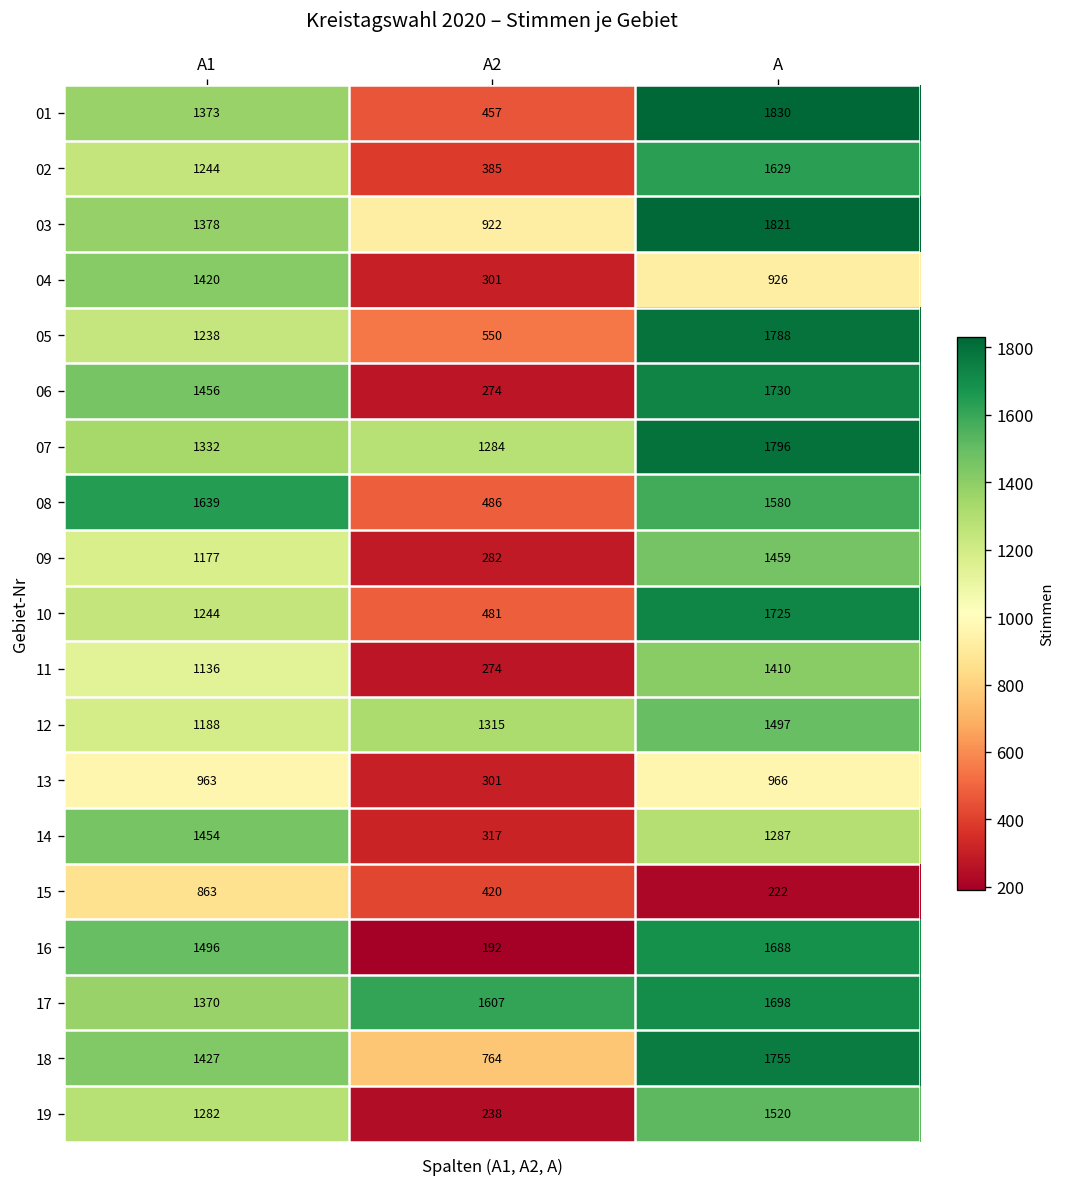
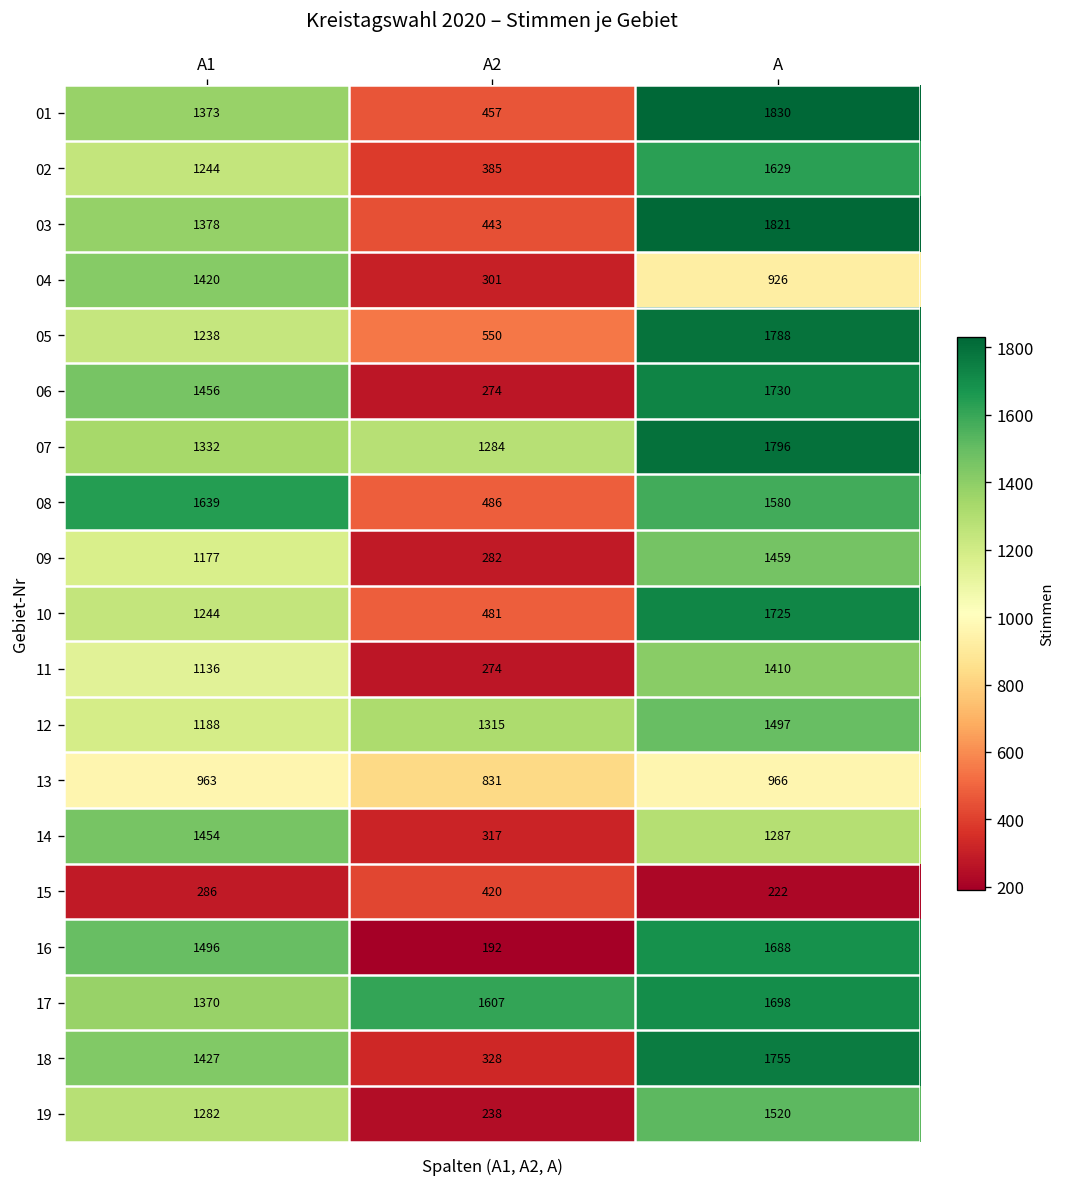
03, A2: 922 -> 443
13, A2: 301 -> 831
15, A1: 863 -> 286
18, A2: 764 -> 328
